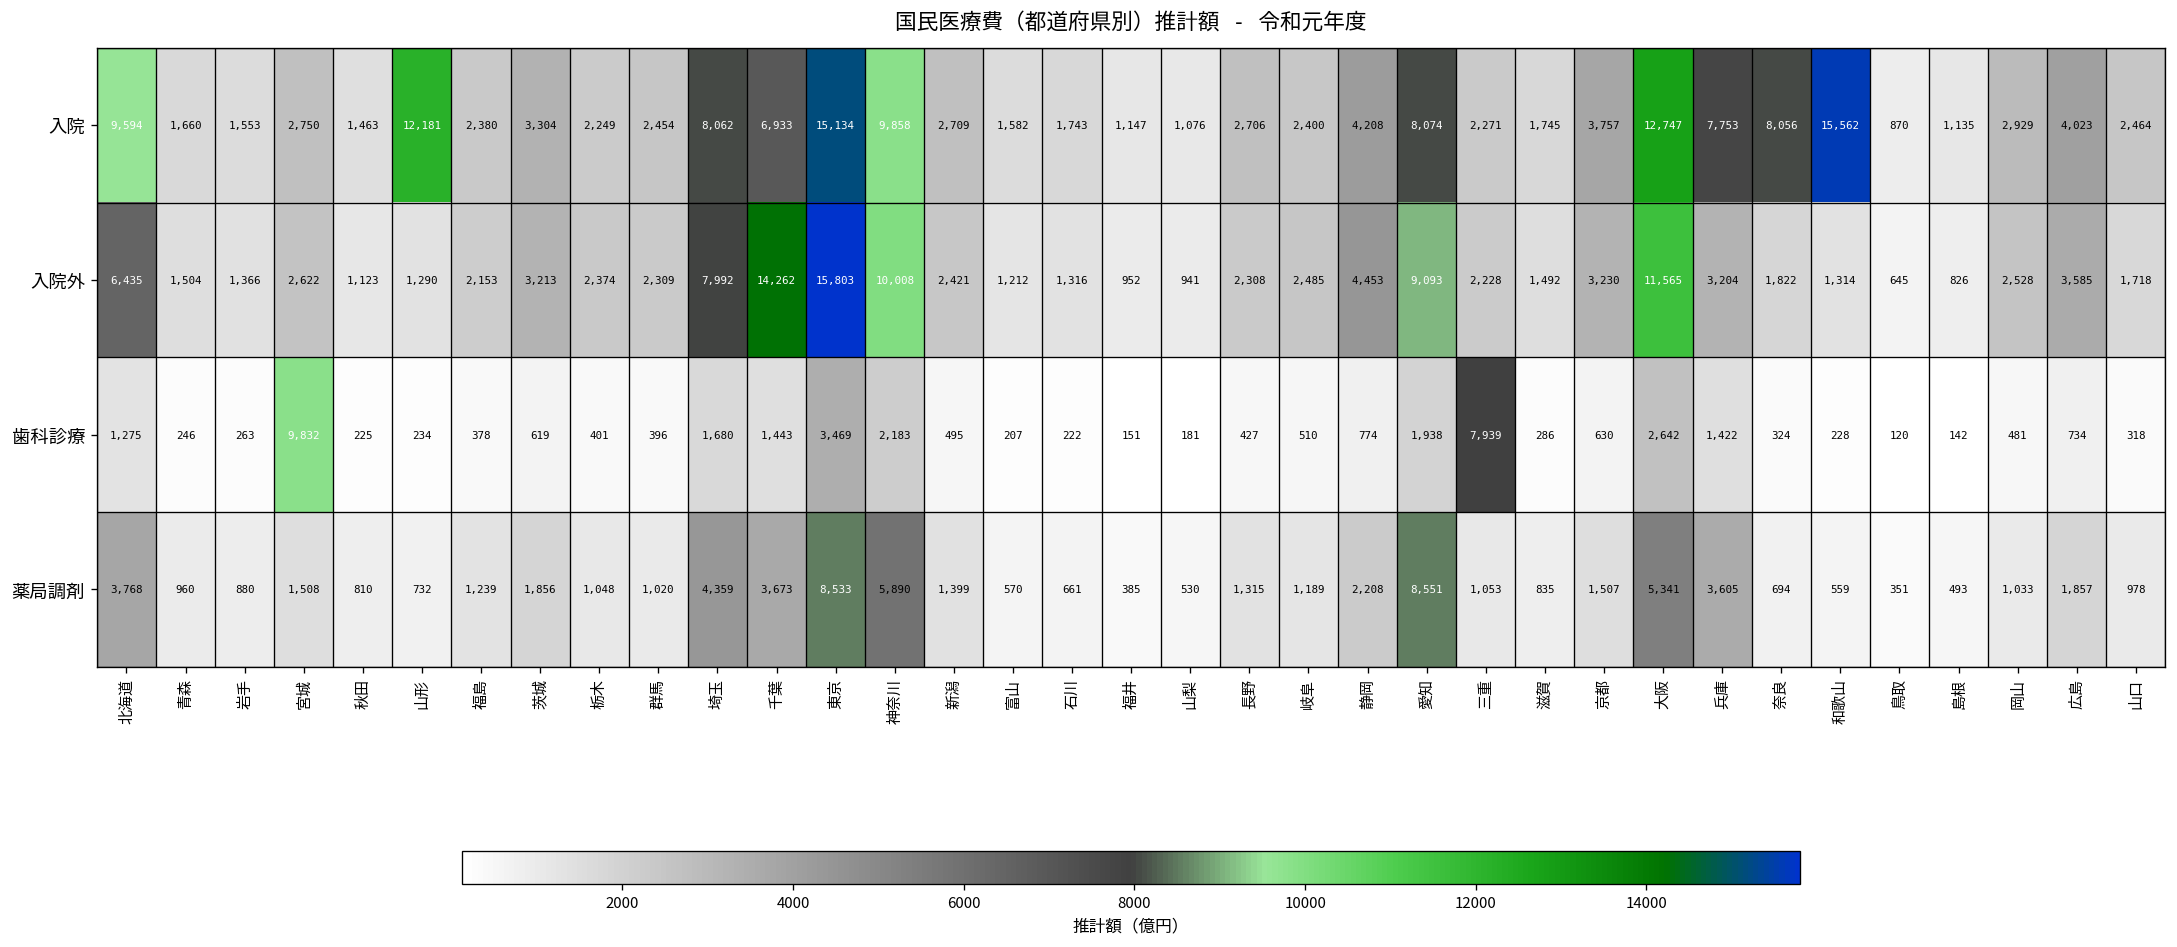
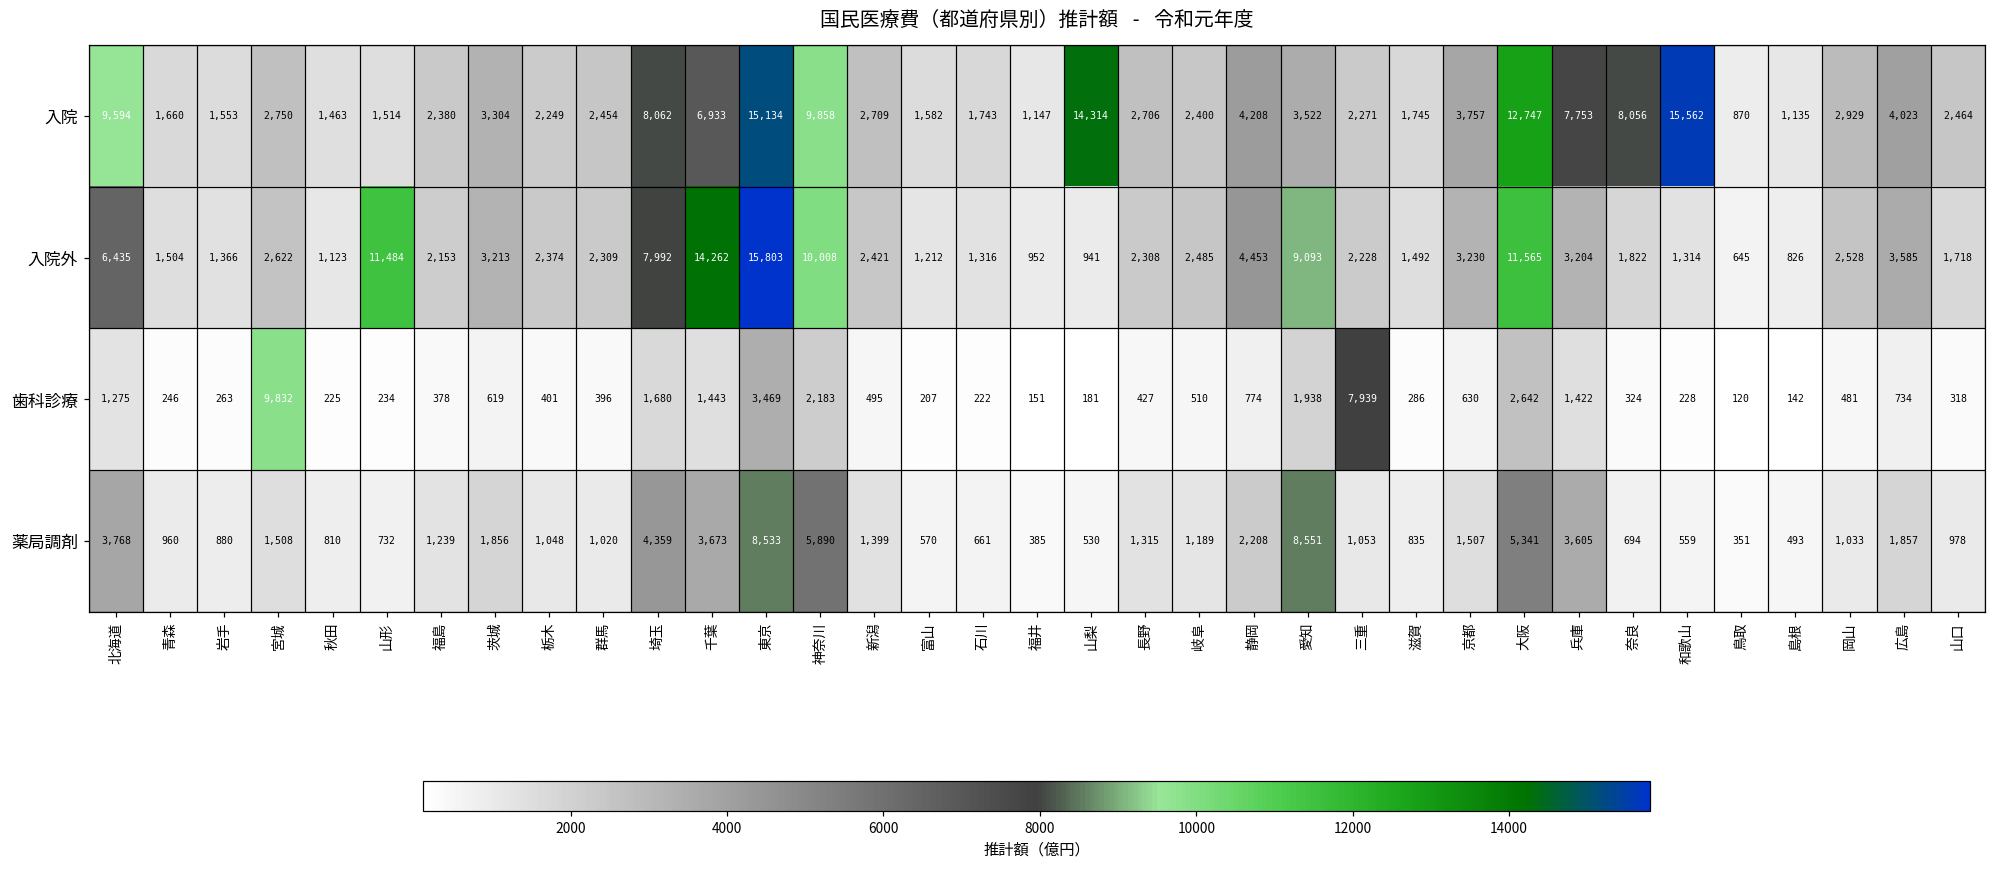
入院, 山形: 12,181 -> 1,514
入院, 山梨: 1,076 -> 14,314
入院, 愛知: 8,074 -> 3,522
入院外, 山形: 1,290 -> 11,484
